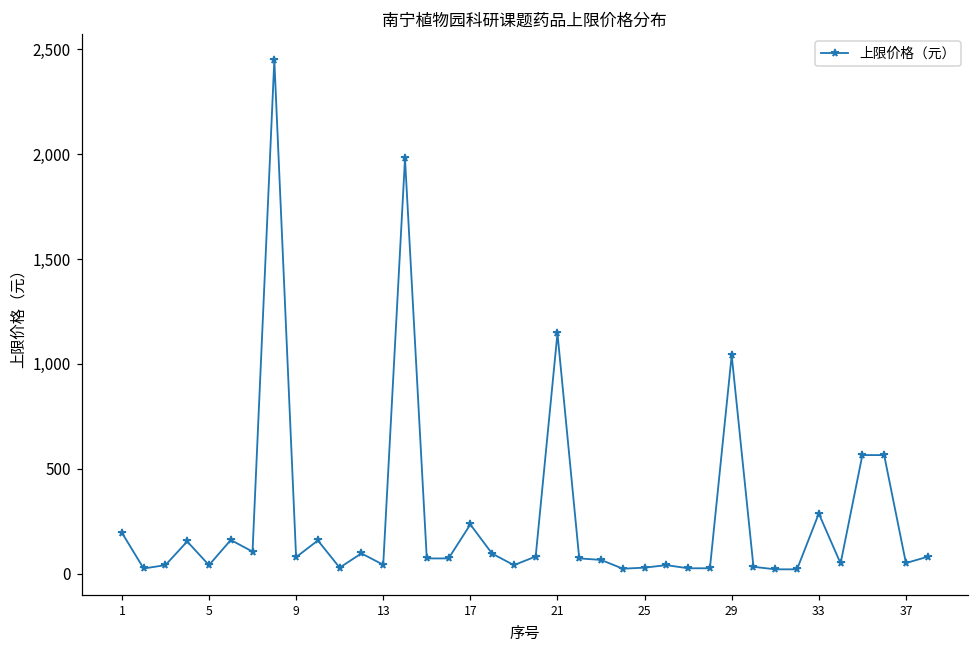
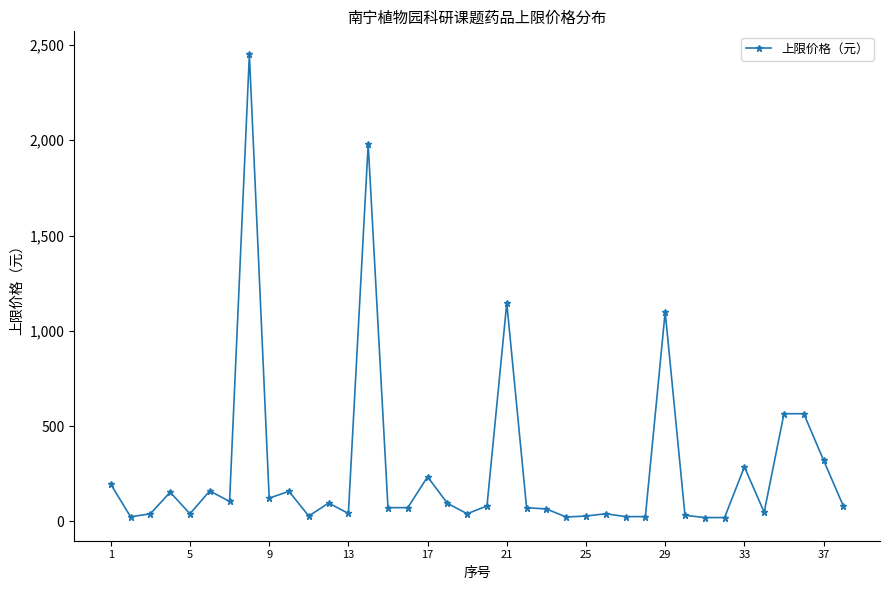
9: 80 -> 120
29: 1,040 -> 1,100
37: 50 -> 320
